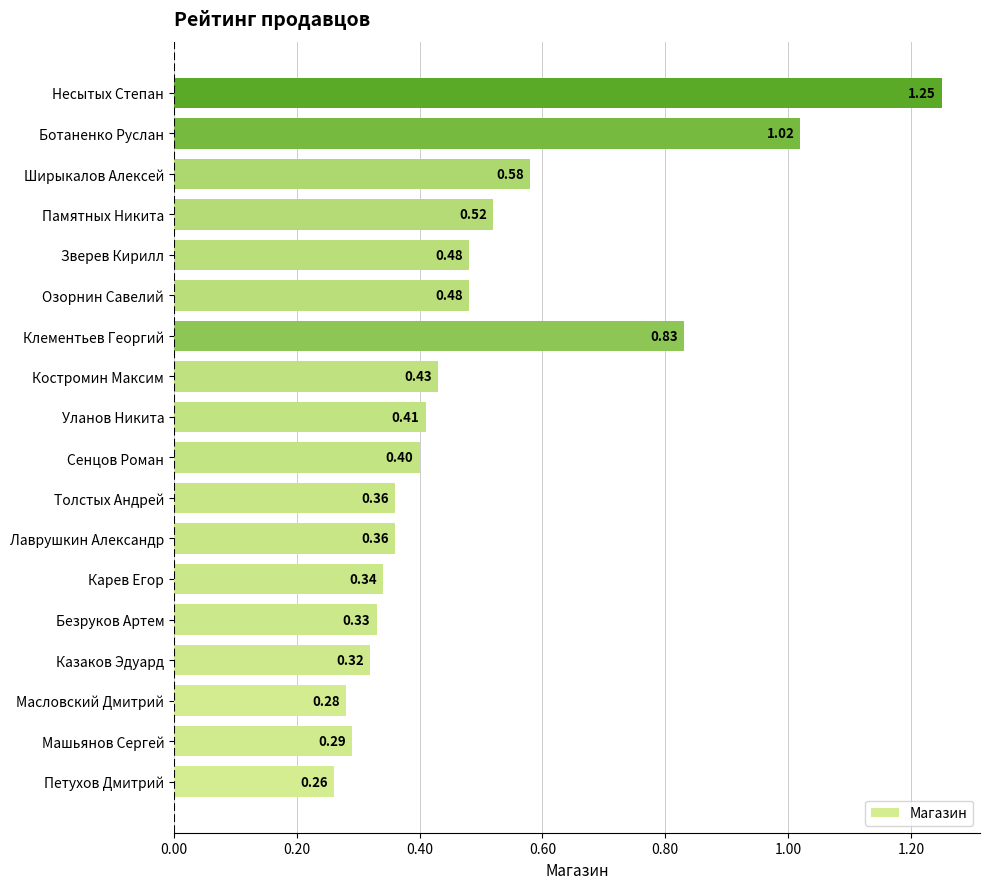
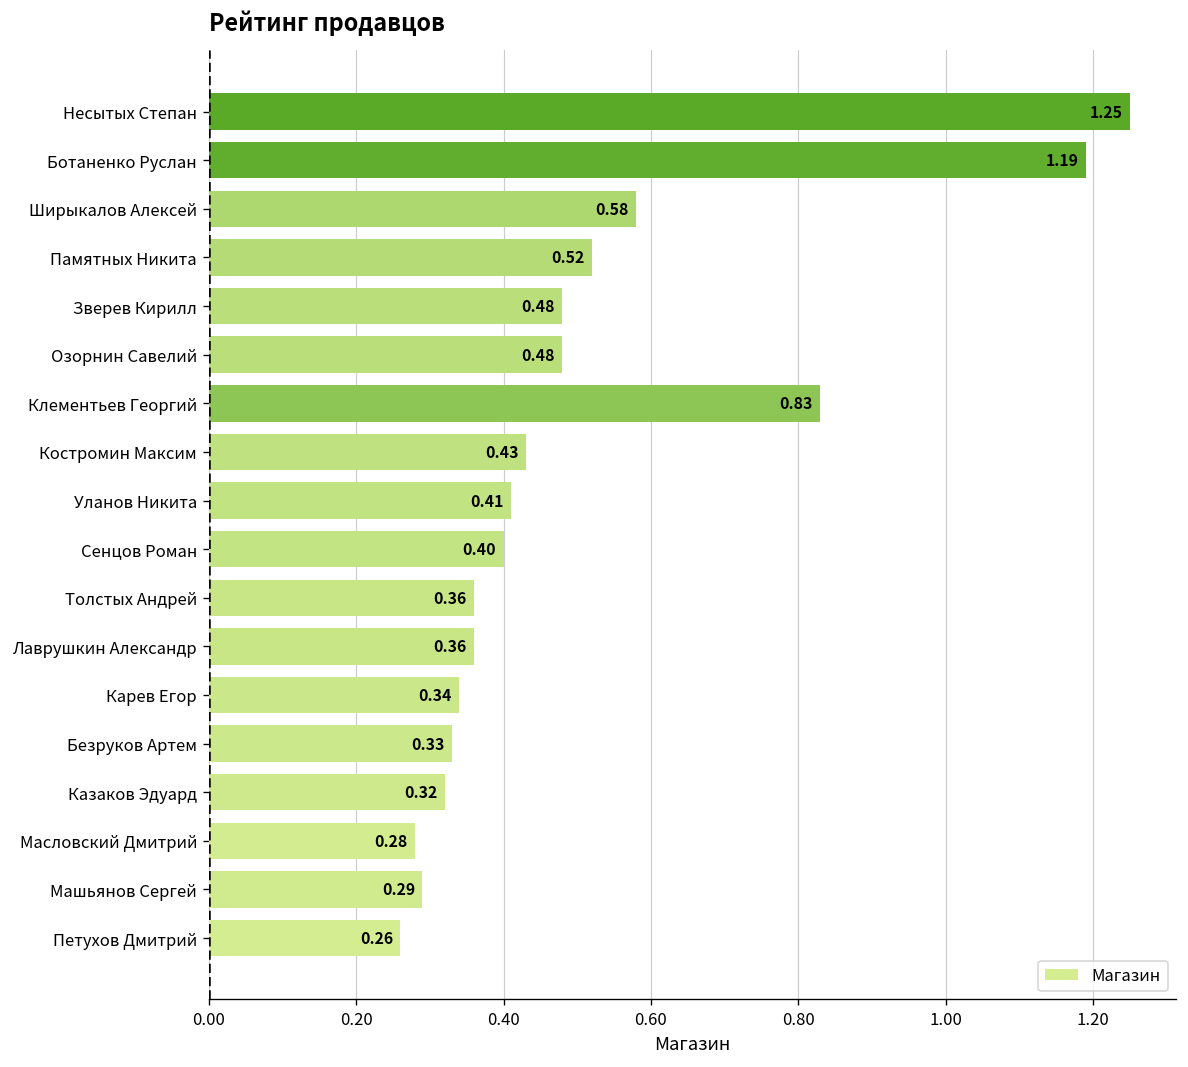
Ботаненко Руслан: 1.02 -> 1.19
